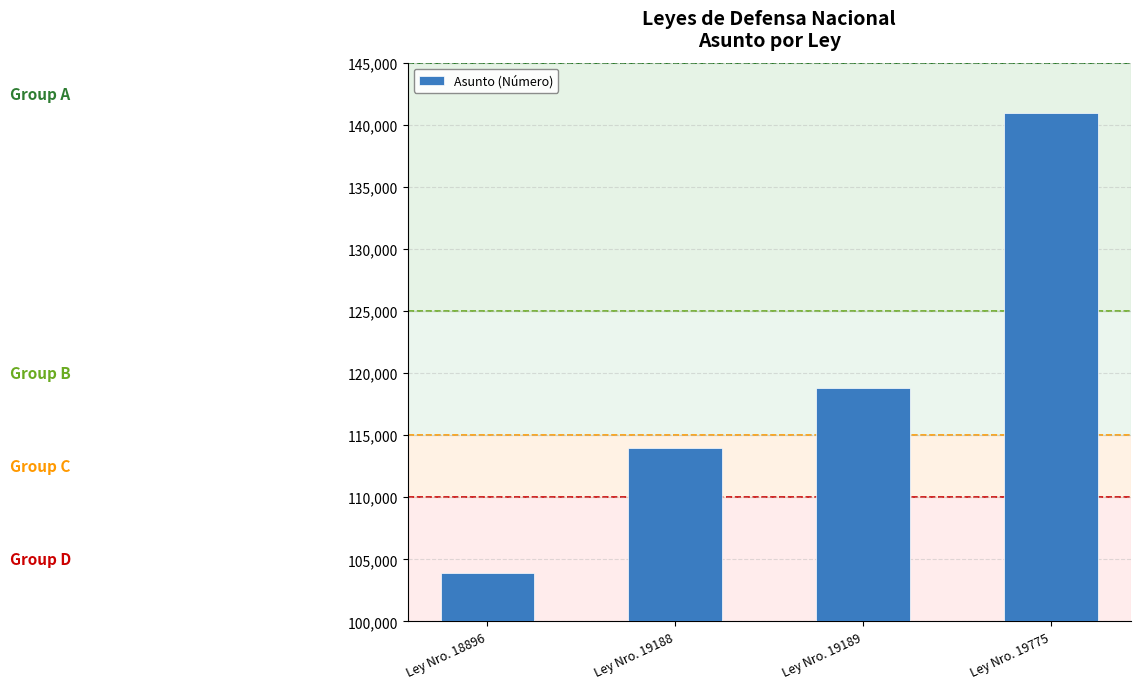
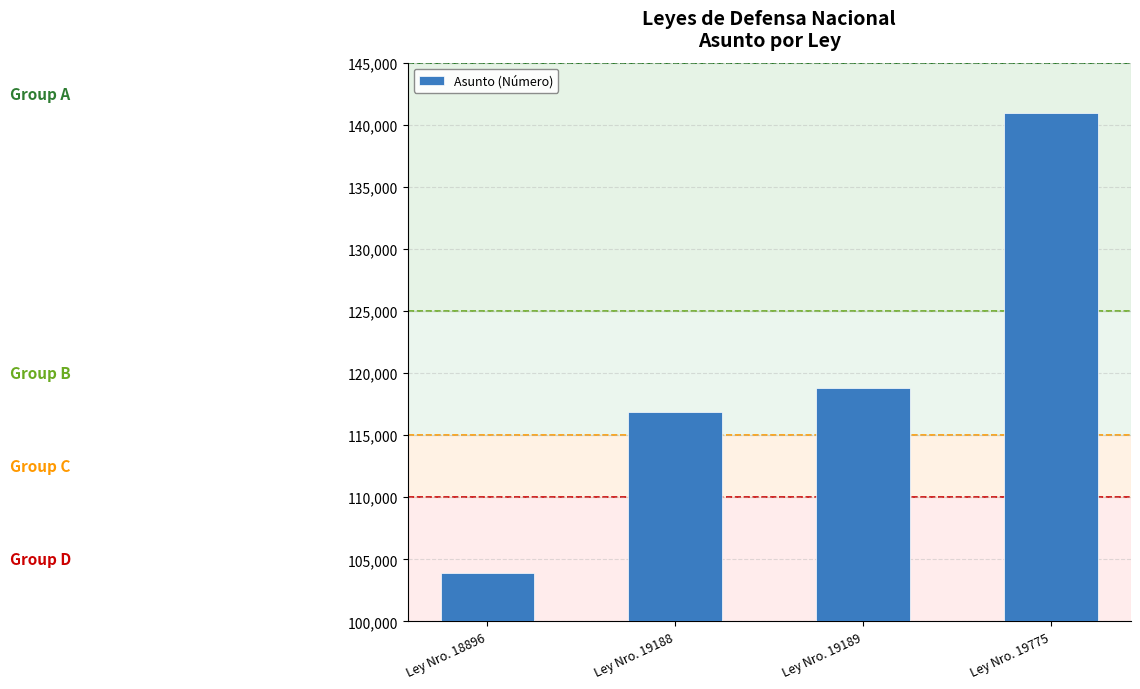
Ley Nro. 19188: 113,900 -> 116,800
